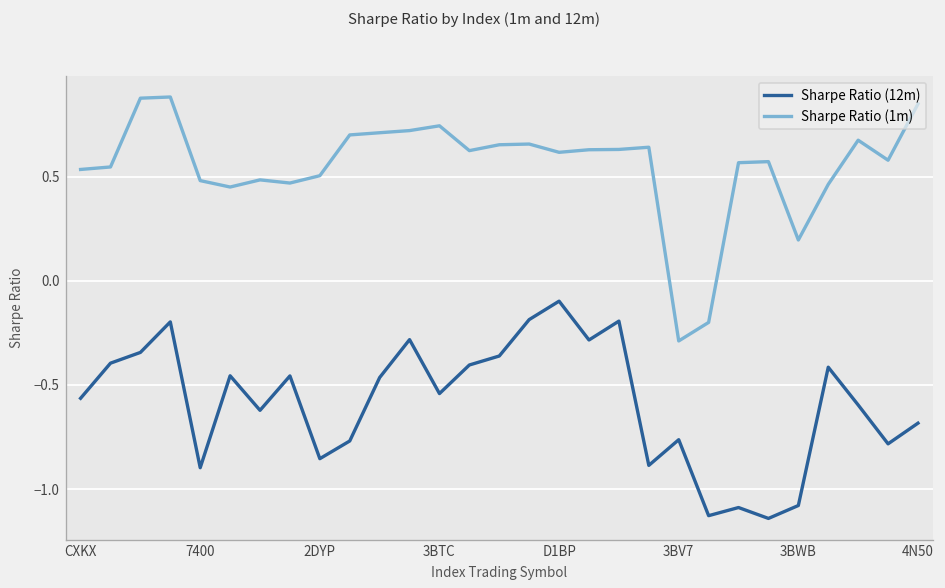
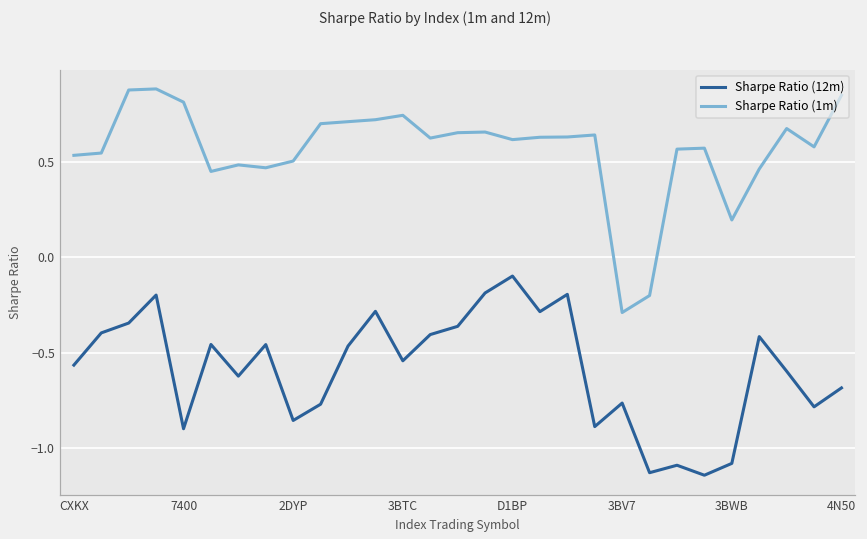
Sharpe Ratio (1m), 7400: 0.48 -> 0.81
